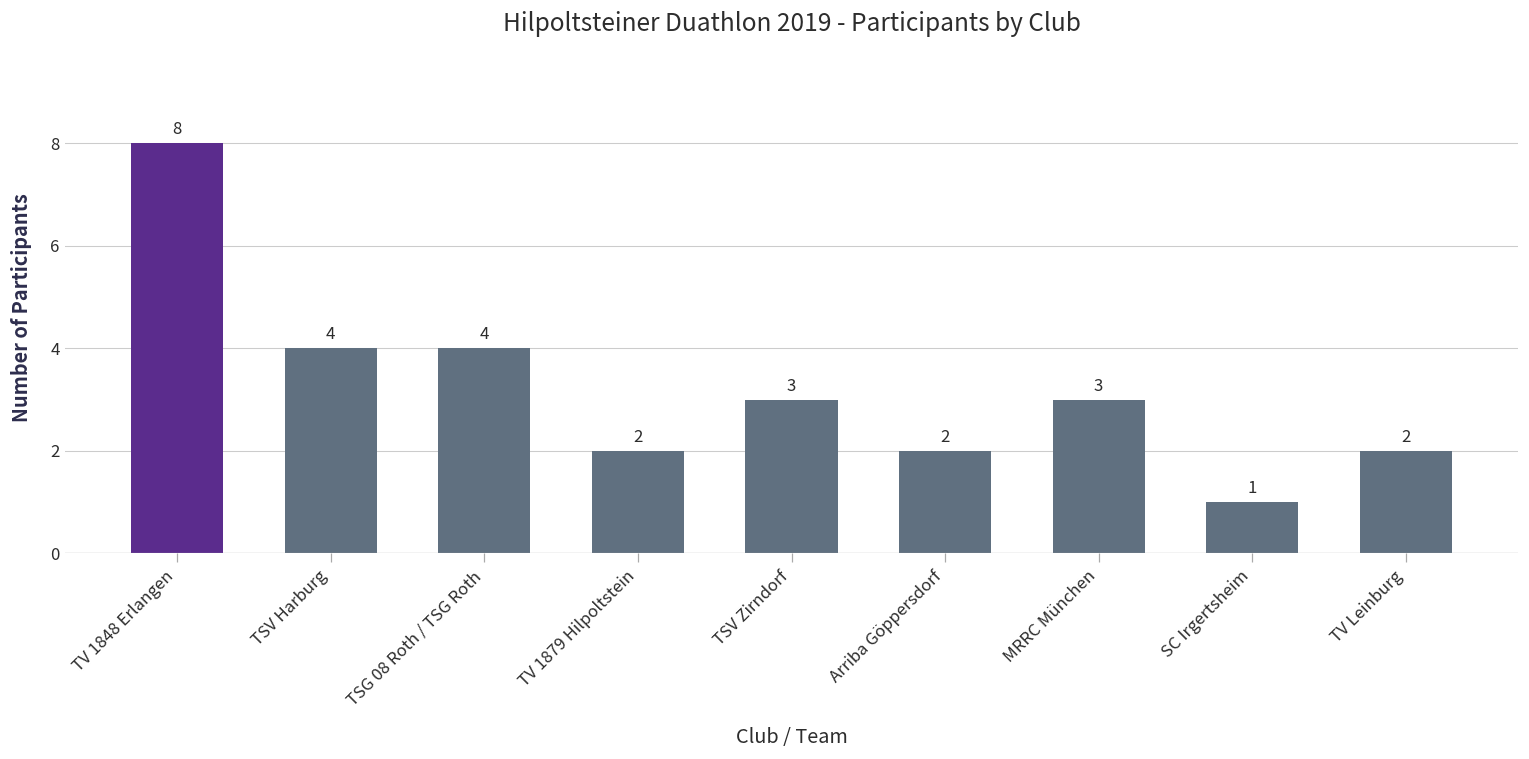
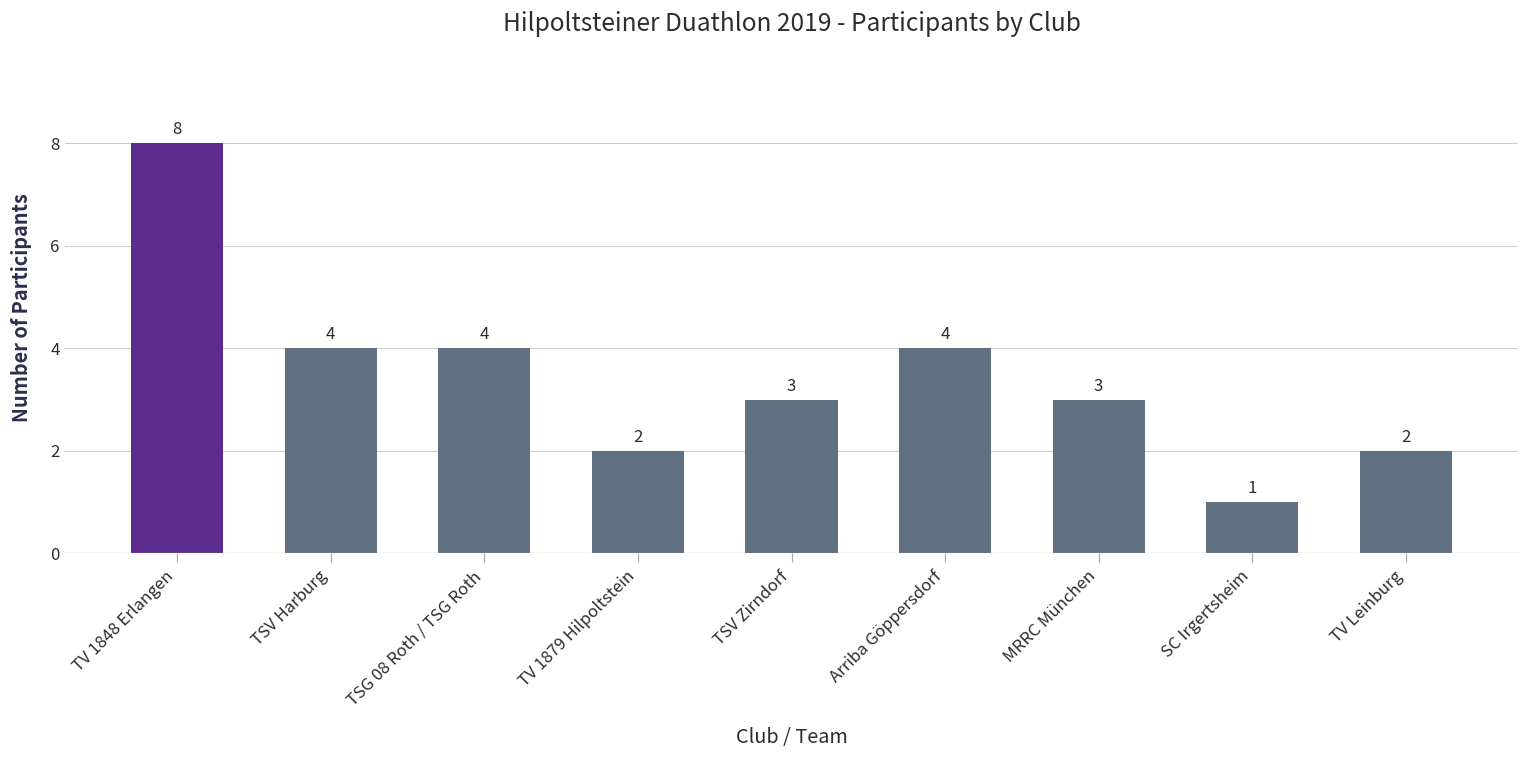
Arriba Göppersdorf: 2 -> 4
